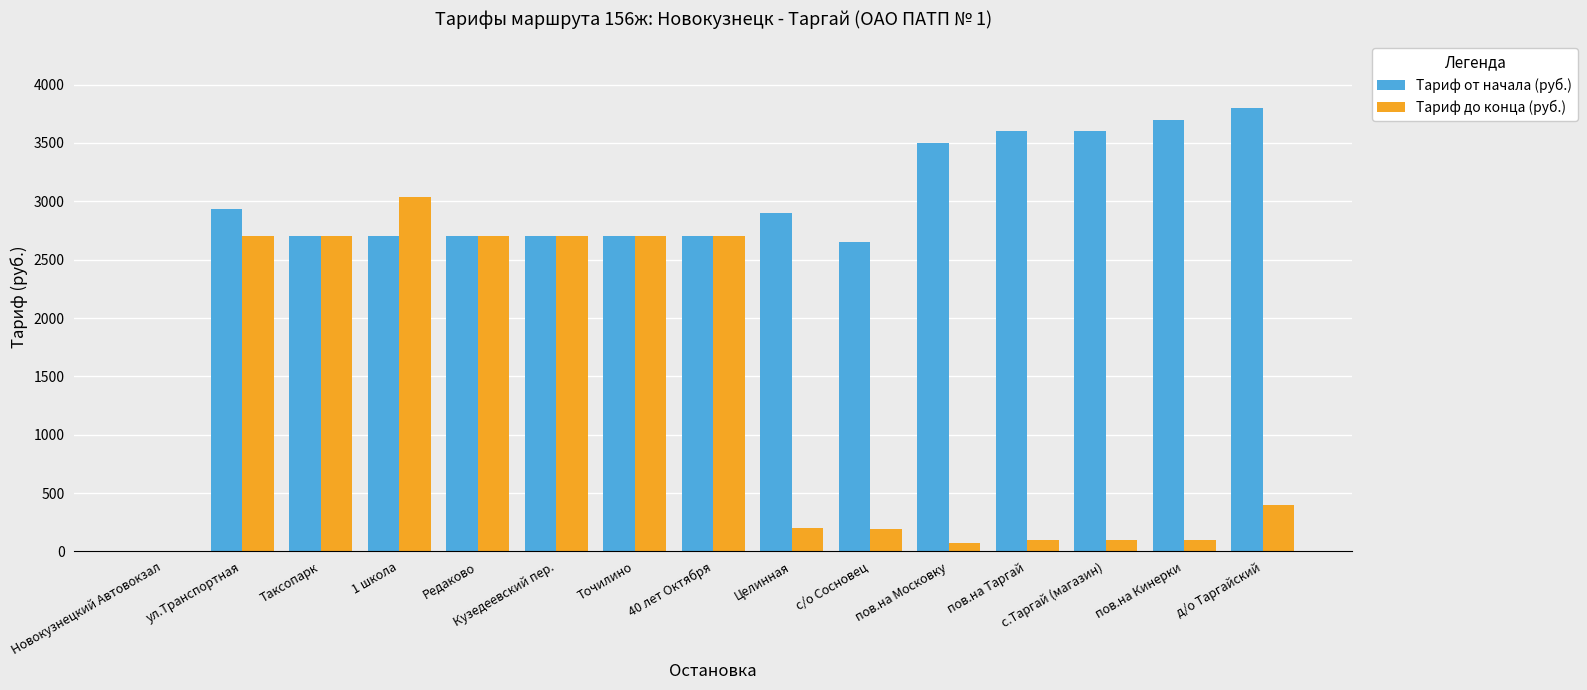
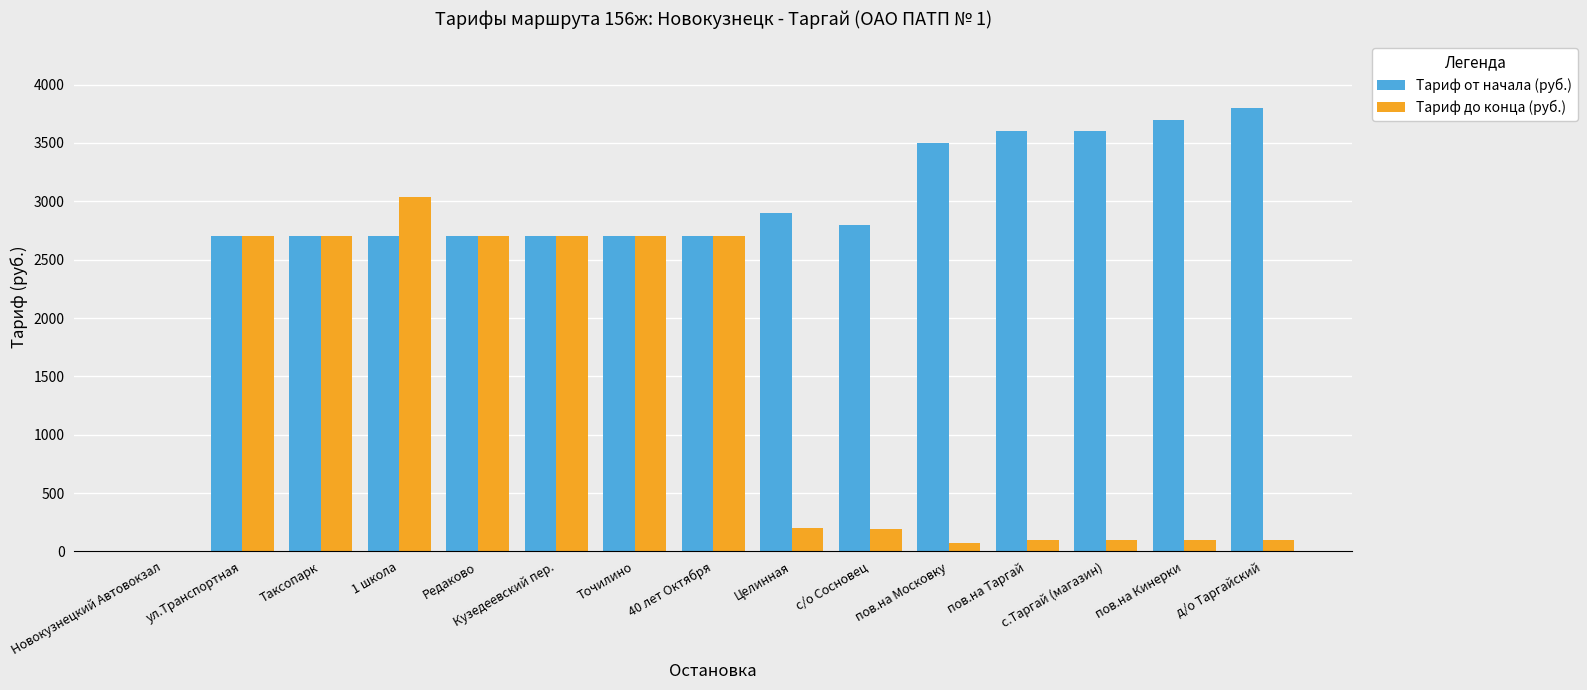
Тариф от начала (руб.), ул.Транспортная: 2930 -> 2700
Тариф от начала (руб.), с/о Сосновец: 2660 -> 2800
Тариф до конца (руб.), д/о Таргайский: 400 -> 100
